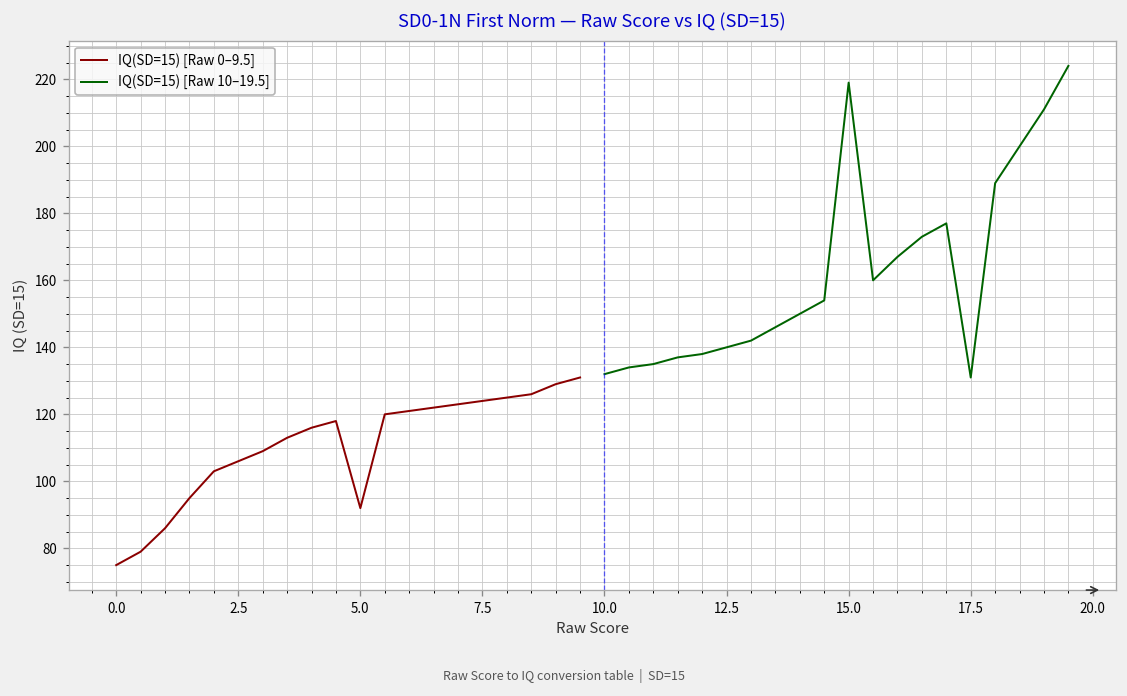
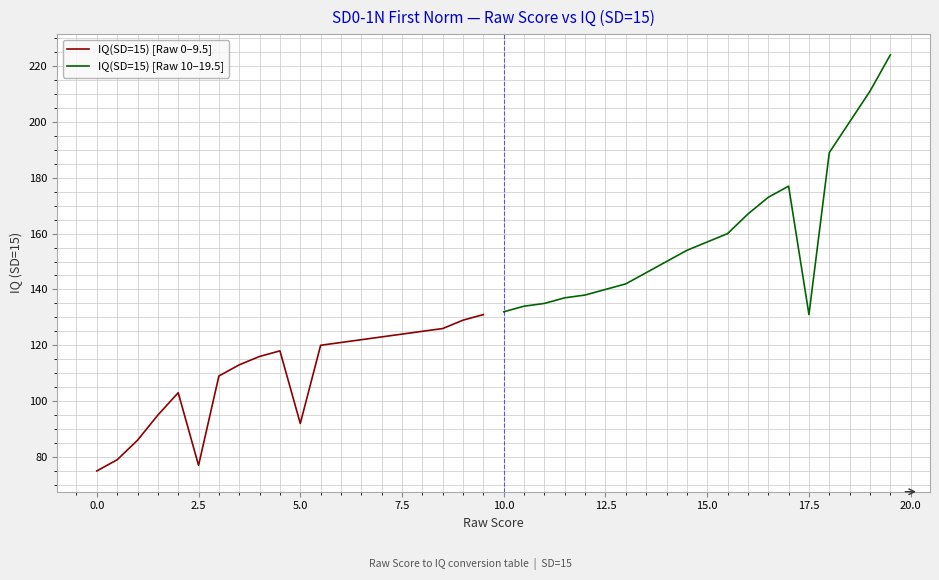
IQ(SD=15) [Raw 0–9.5], 2.5: 106 -> 77
IQ(SD=15) [Raw 10–19.5], 15.0: 219 -> 157
